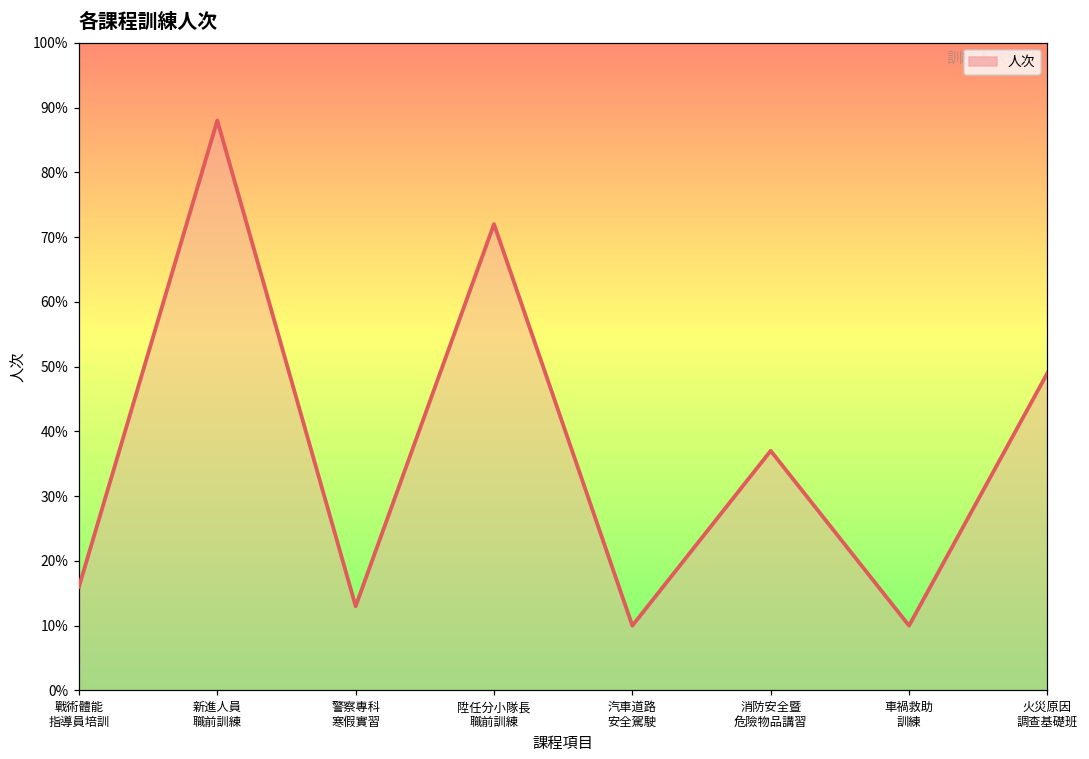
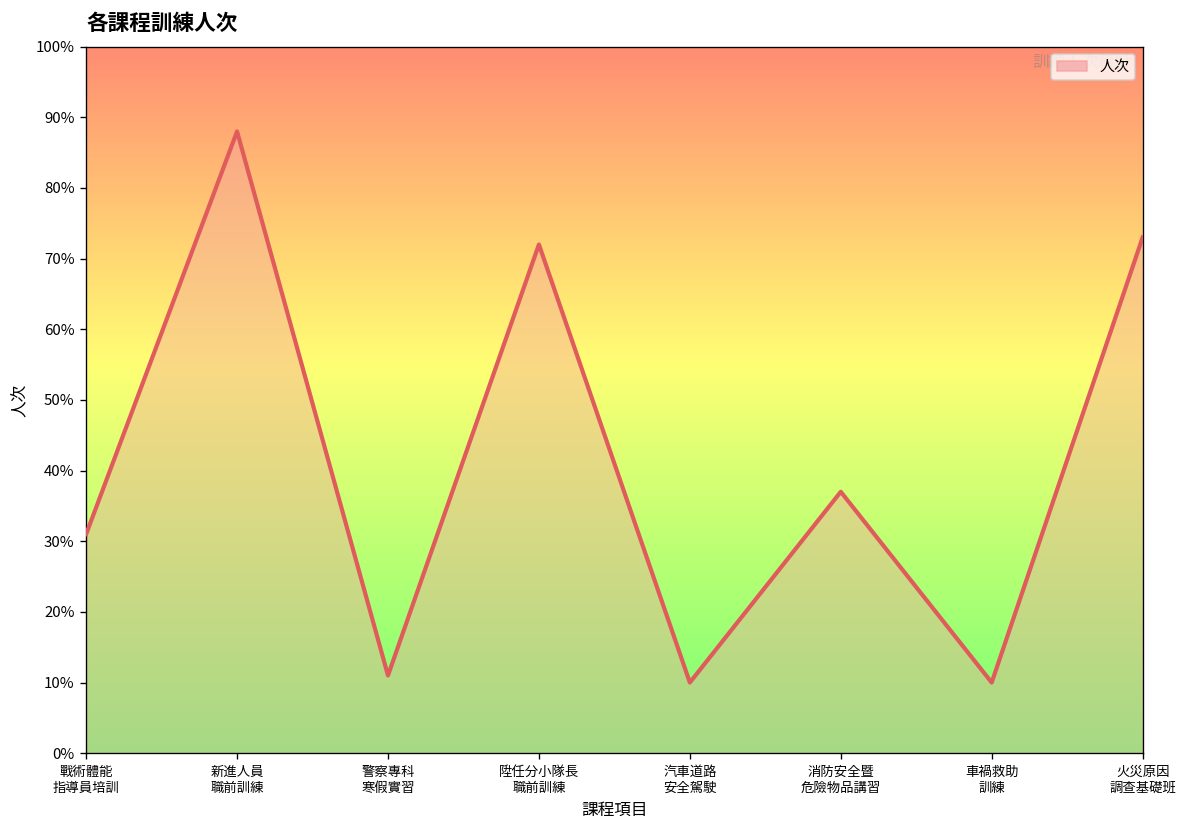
戰術體能 指導員培訓: 16% -> 31%
警察專科 寒假實習: 13% -> 11%
火災原因 調查基礎班: 49% -> 73%
